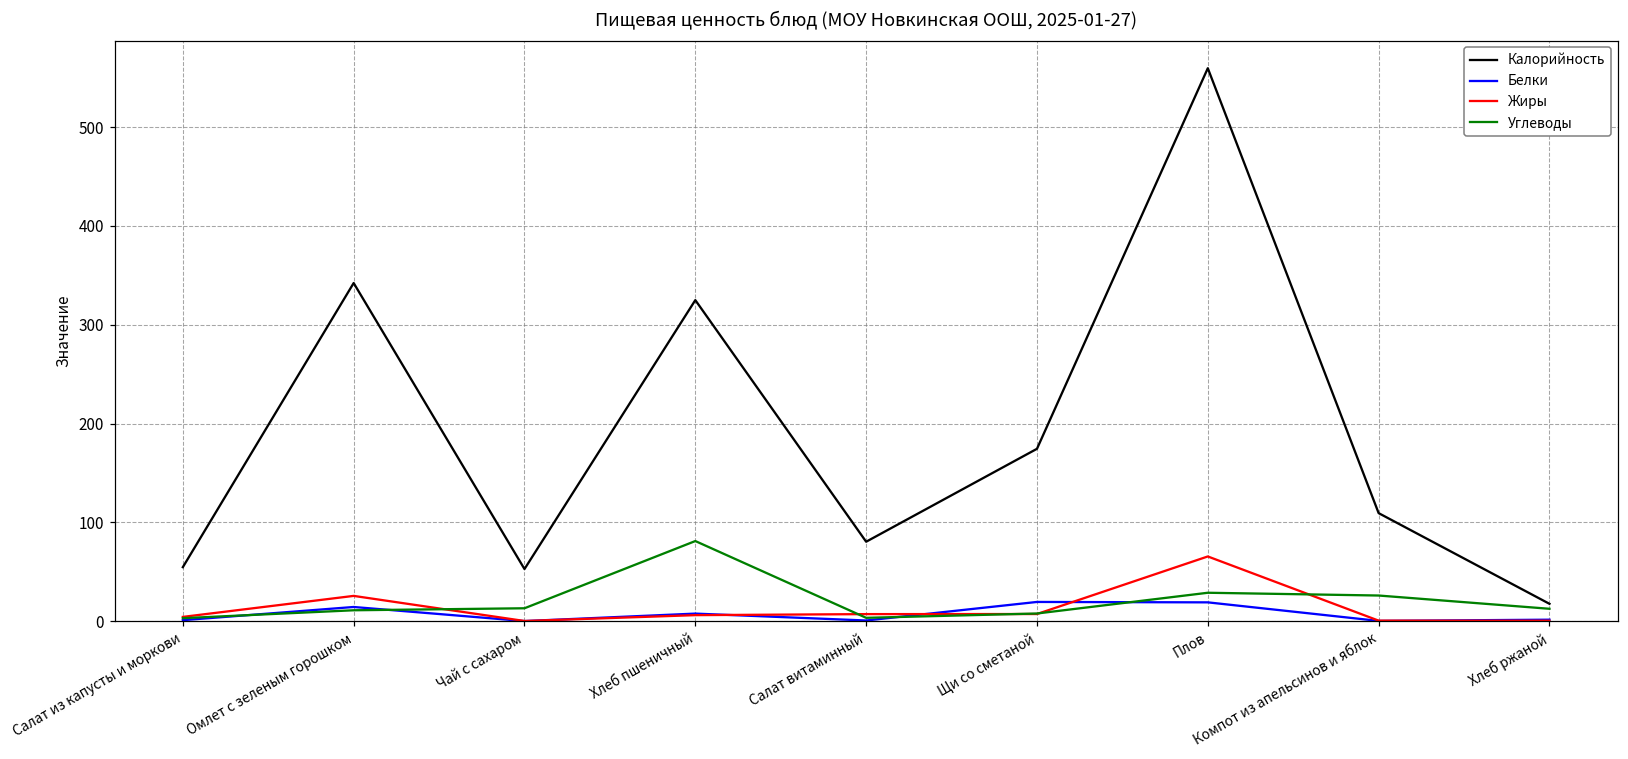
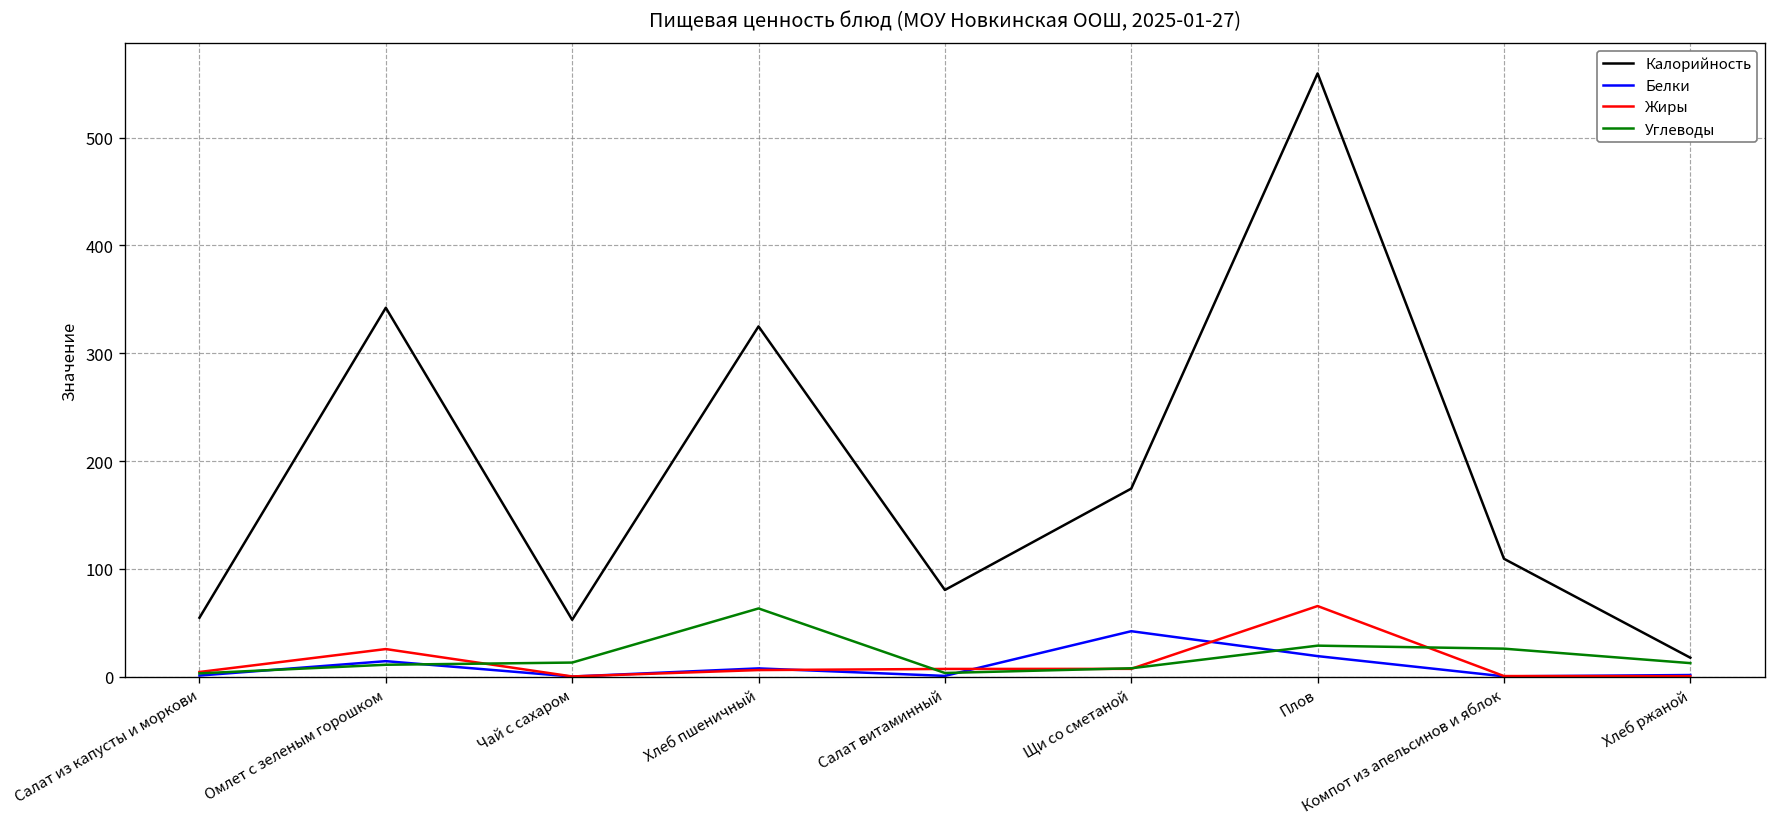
Углеводы, Хлеб пшеничный: 80 -> 60
Белки, Щи со сметаной: 20 -> 40
